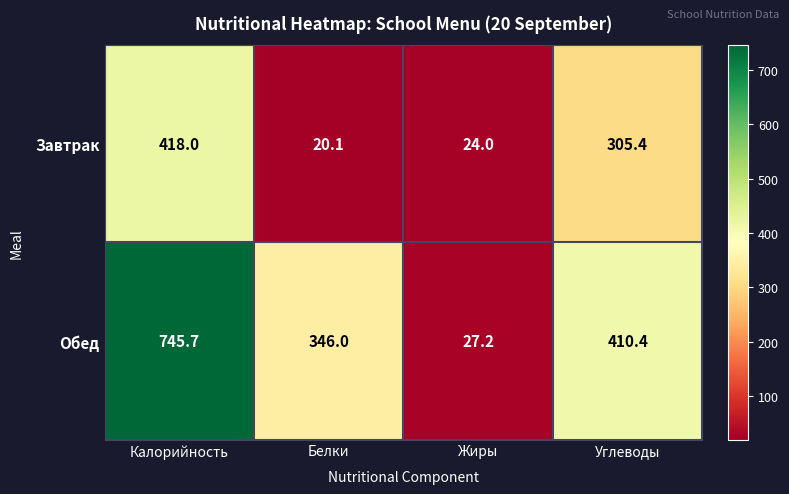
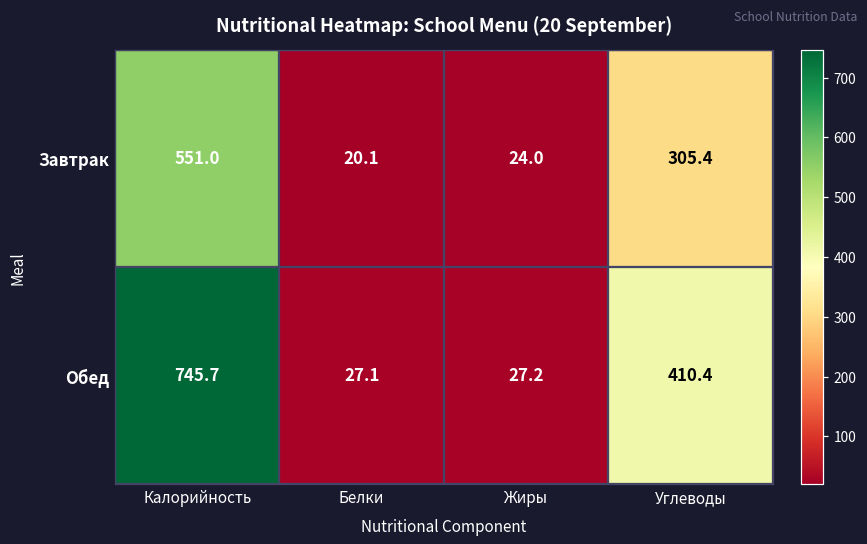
Завтрак, Калорийность: 418.0 -> 551.0
Обед, Белки: 346.0 -> 27.1
